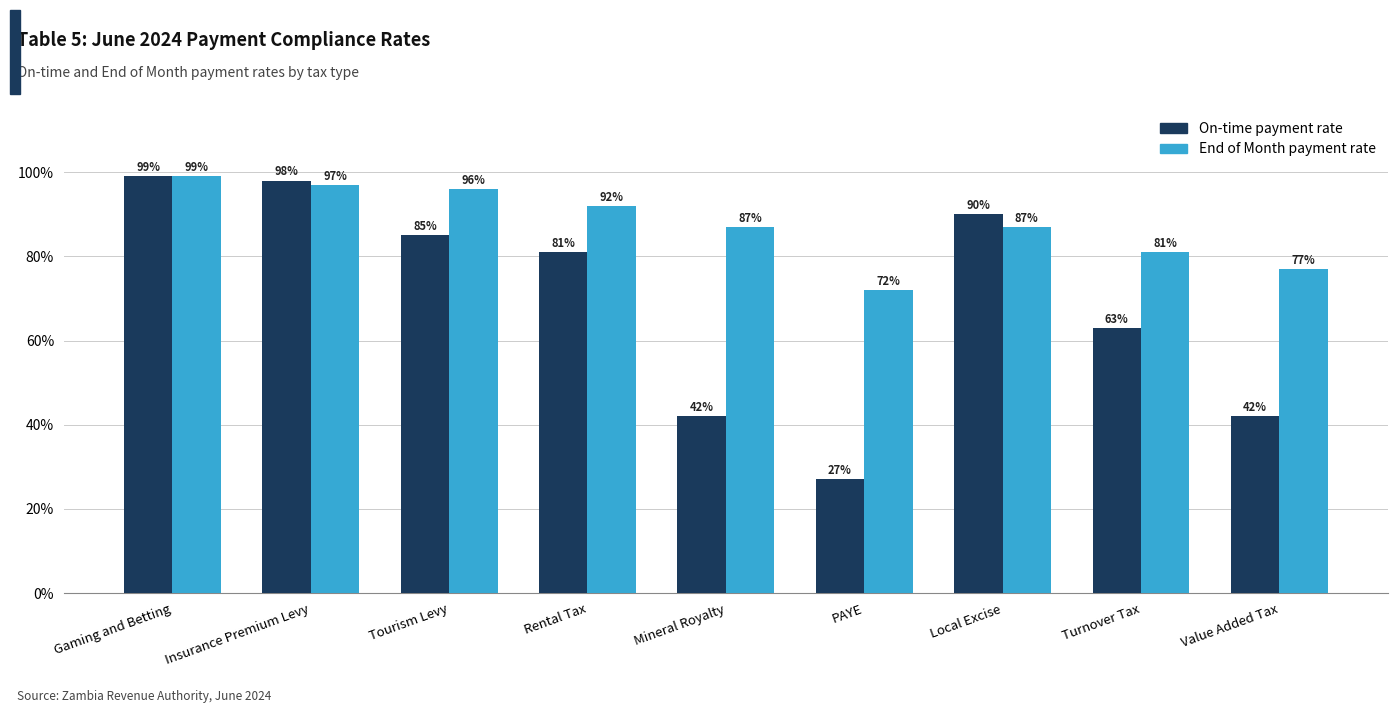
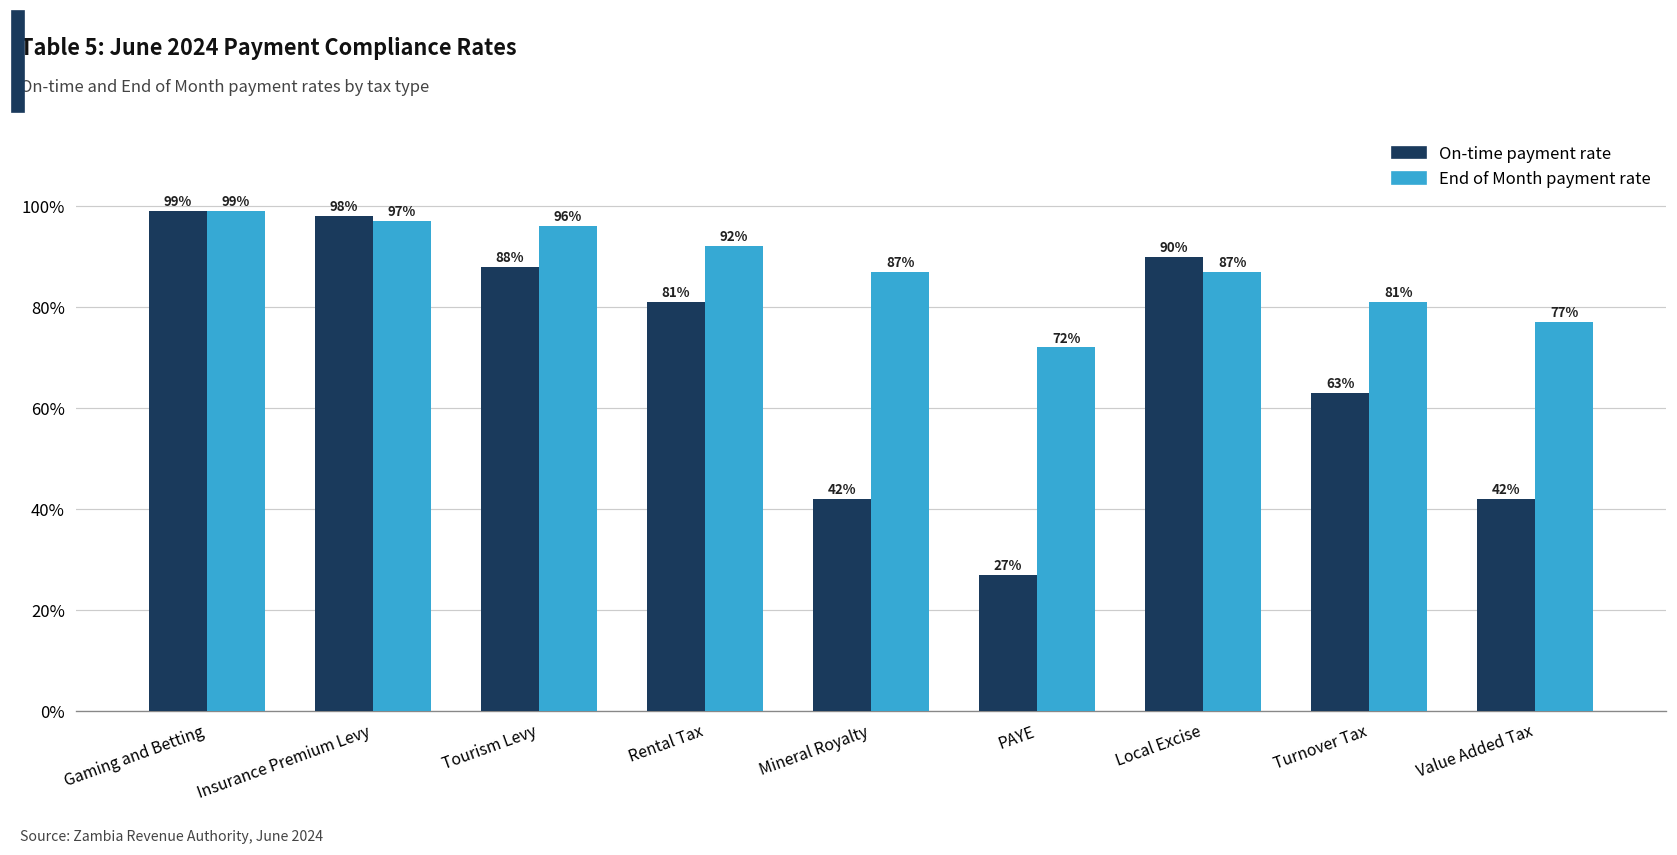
On-time payment rate, Tourism Levy: 85% -> 88%
